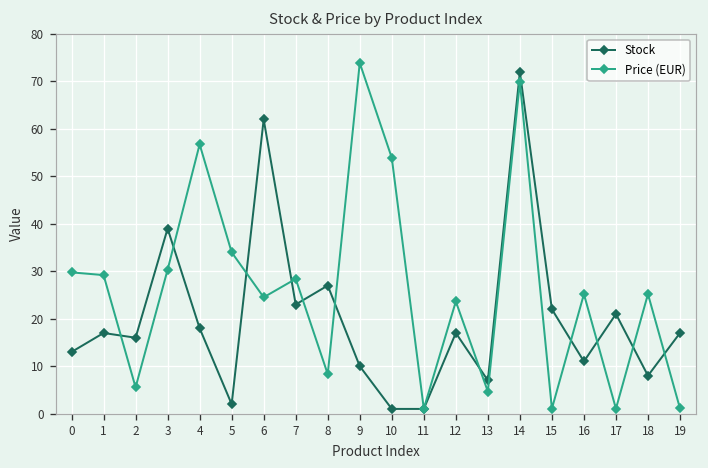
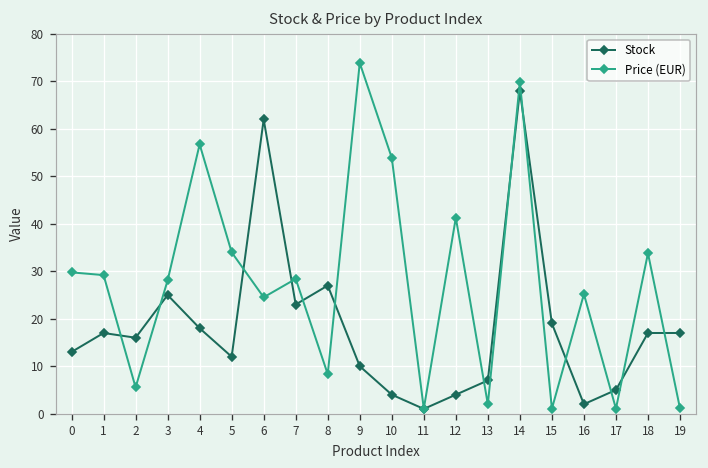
Stock, 3: 39 -> 25
Price (EUR), 3: 30 -> 28
Stock, 5: 2 -> 12
Stock, 10: 1 -> 4
Stock, 12: 17 -> 4
Price (EUR), 12: 24 -> 41
Price (EUR), 13: 5 -> 2
Stock, 14: 72 -> 68
Stock, 15: 22 -> 19
Stock, 16: 11 -> 2
Stock, 17: 21 -> 5
Stock, 18: 8 -> 17
Price (EUR), 18: 25 -> 34
